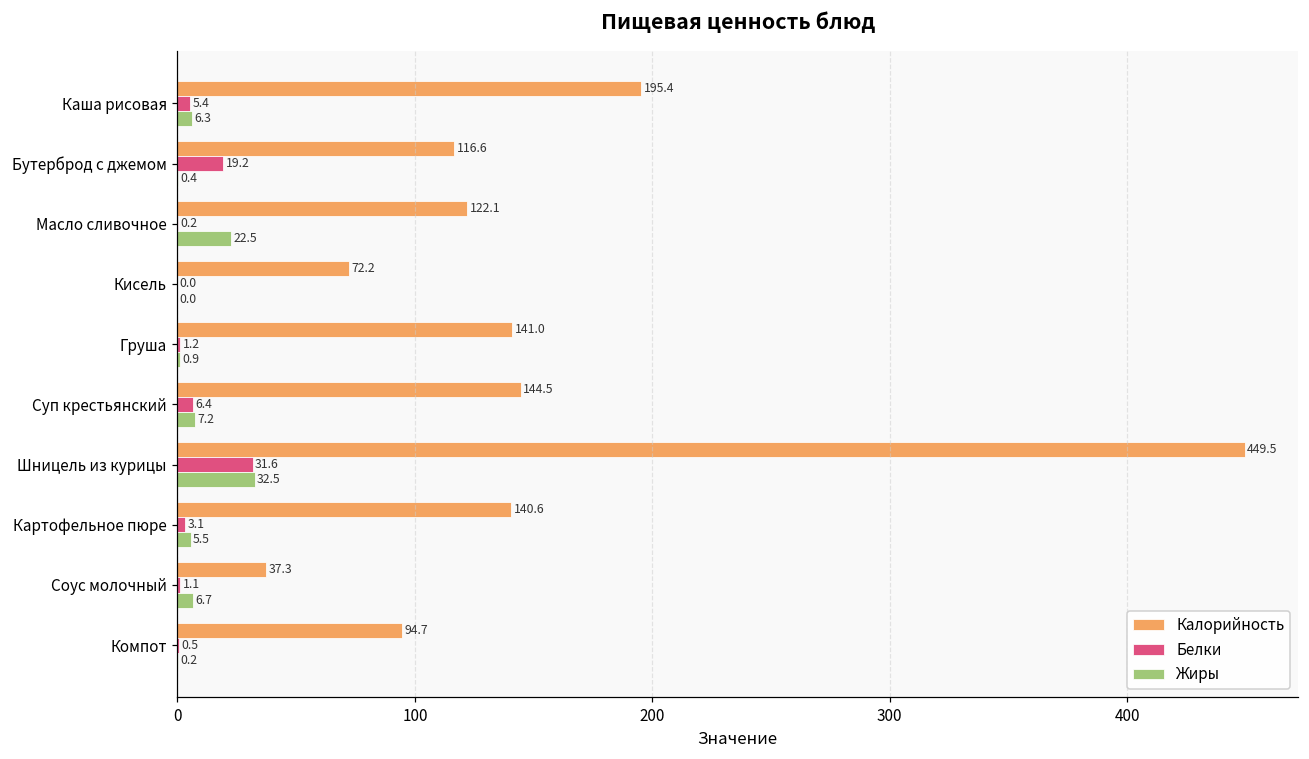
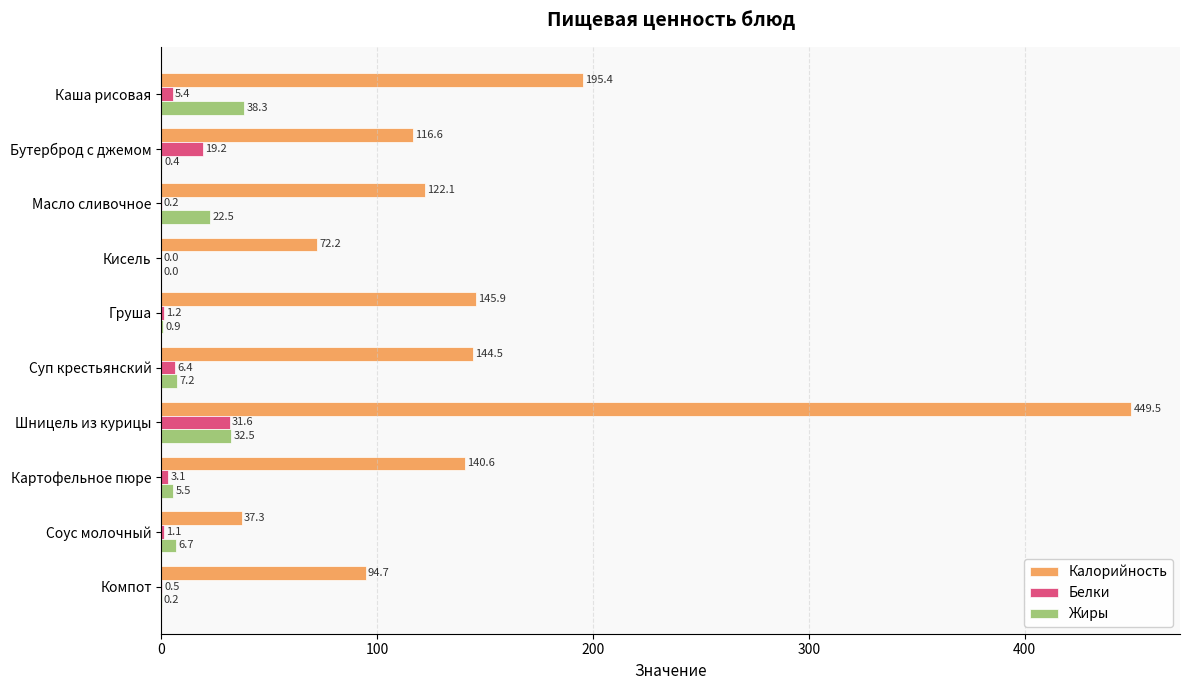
Жиры, Каша рисовая: 6.3 -> 38.3
Калорийность, Груша: 141.0 -> 145.9
